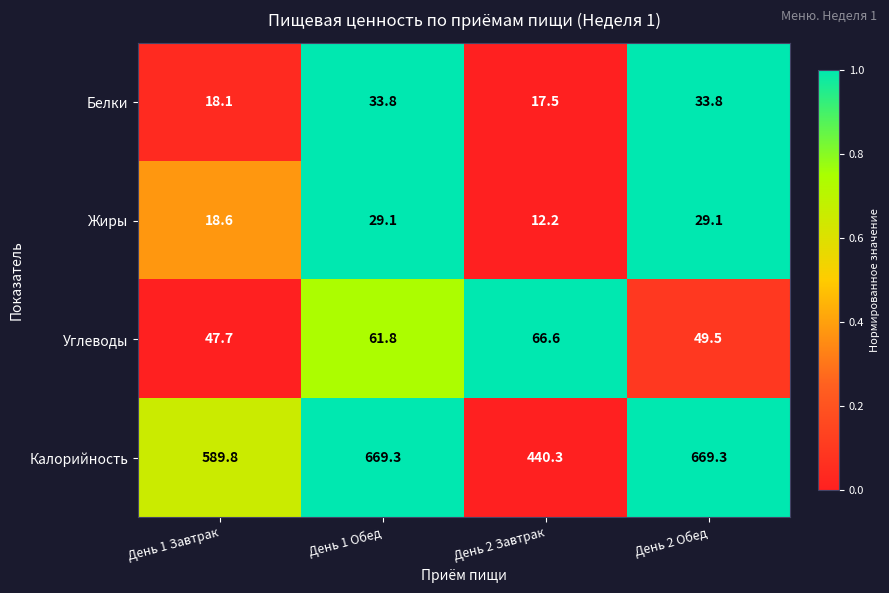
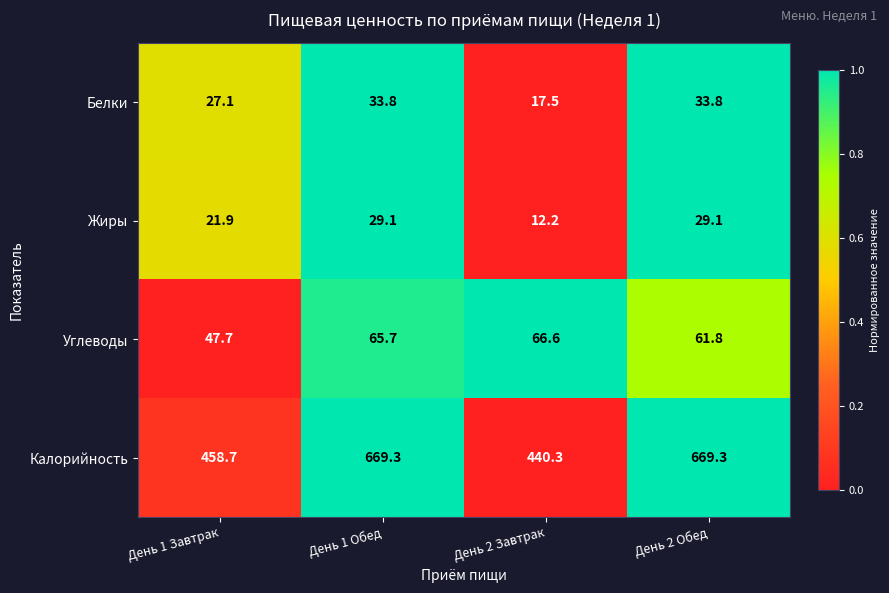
Белки, День 1 Завтрак: 18.1 -> 27.1
Жиры, День 1 Завтрак: 18.6 -> 21.9
Углеводы, День 1 Обед: 61.8 -> 65.7
Углеводы, День 2 Обед: 49.5 -> 61.8
Калорийность, День 1 Завтрак: 589.8 -> 458.7
